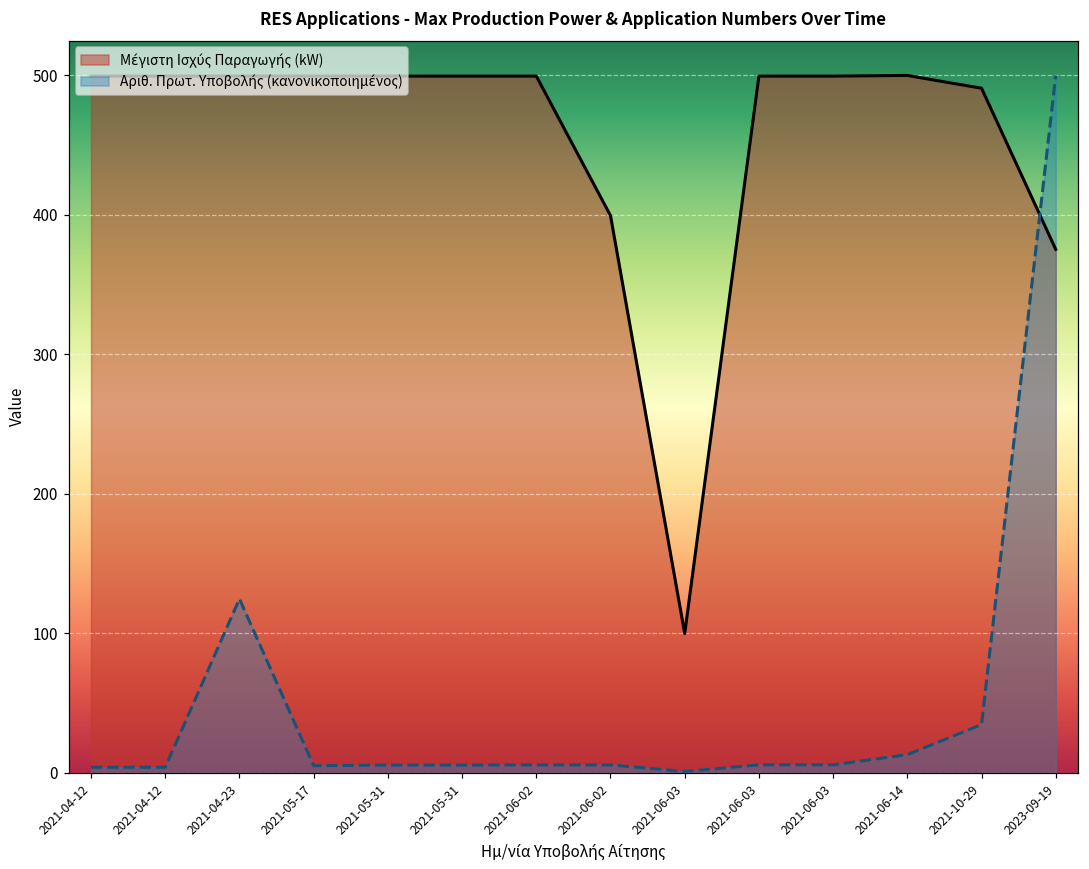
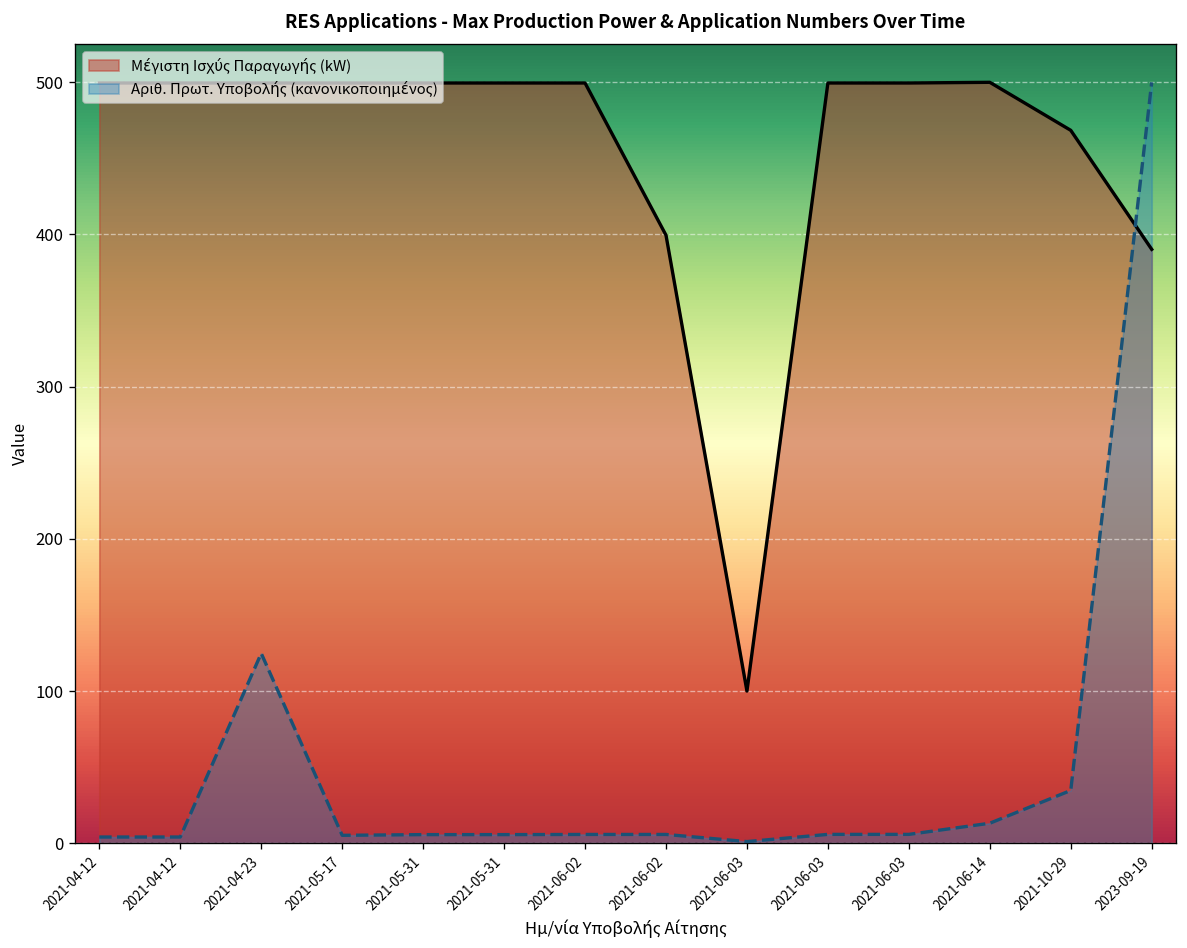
Μέγιστη Ισχύς Παραγωγής (kW), 2021-10-29: 491 -> 468
Μέγιστη Ισχύς Παραγωγής (kW), 2023-09-19: 375 -> 390
